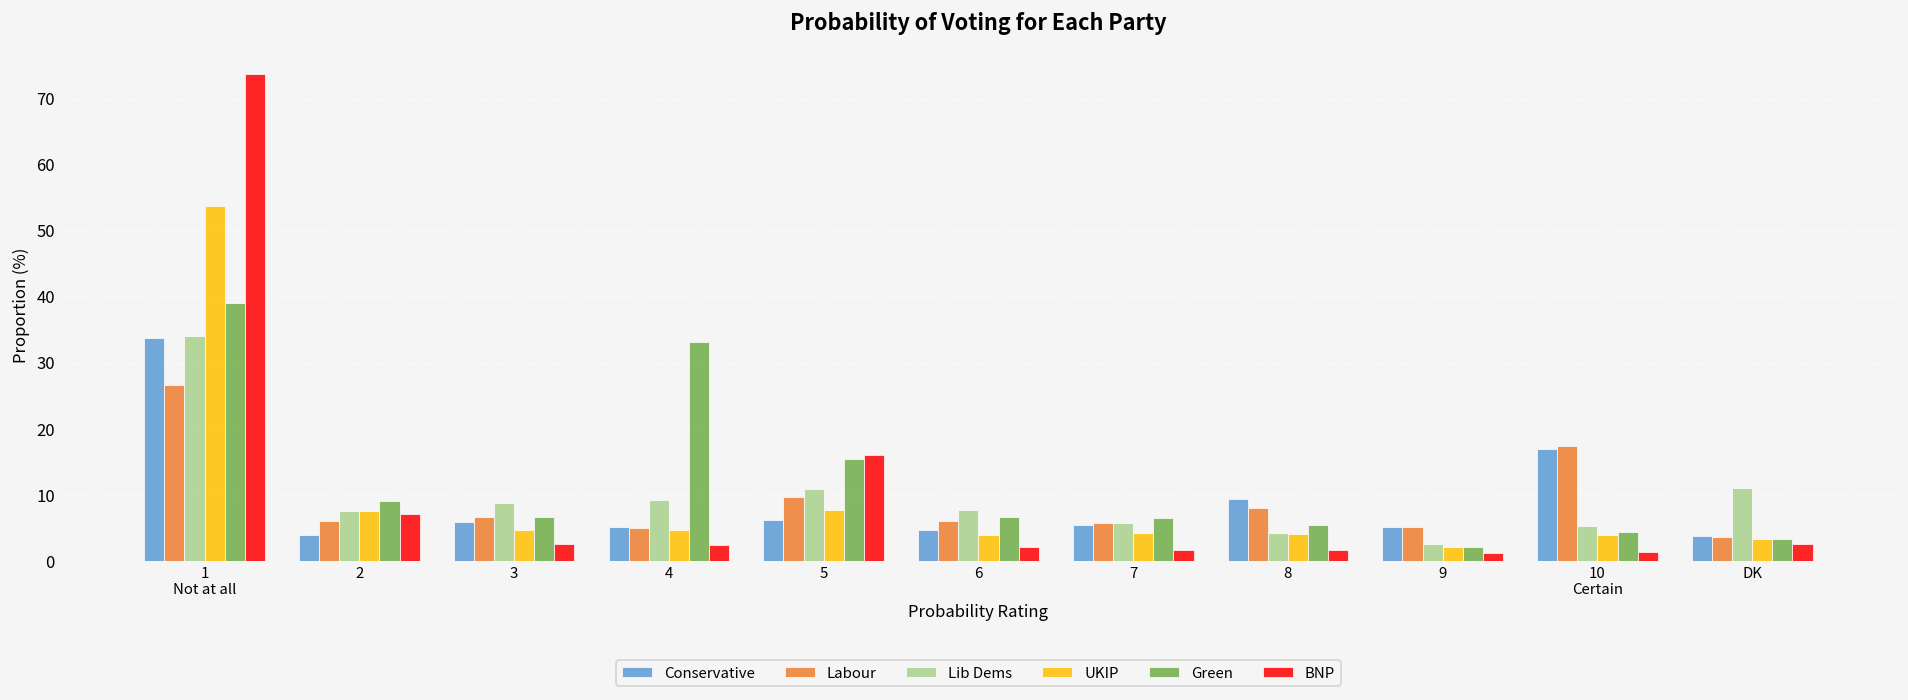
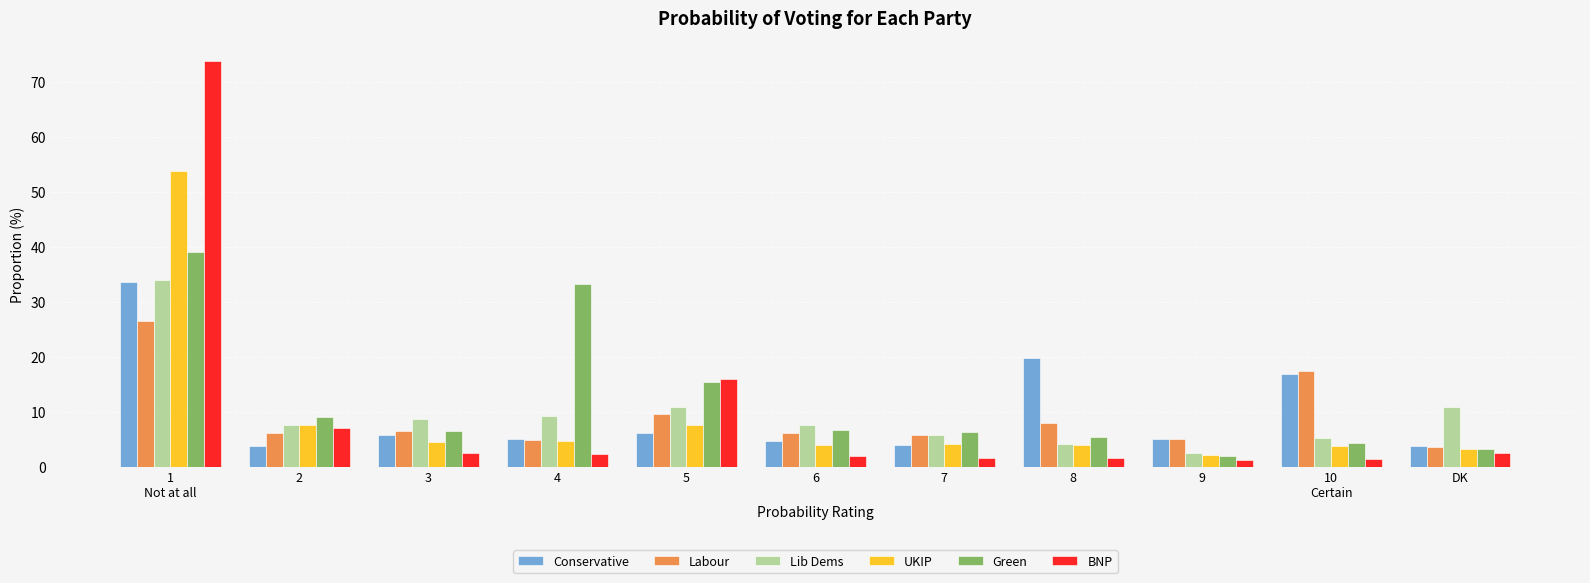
Conservative, 7: 5 -> 4
Conservative, 8: 9 -> 20
